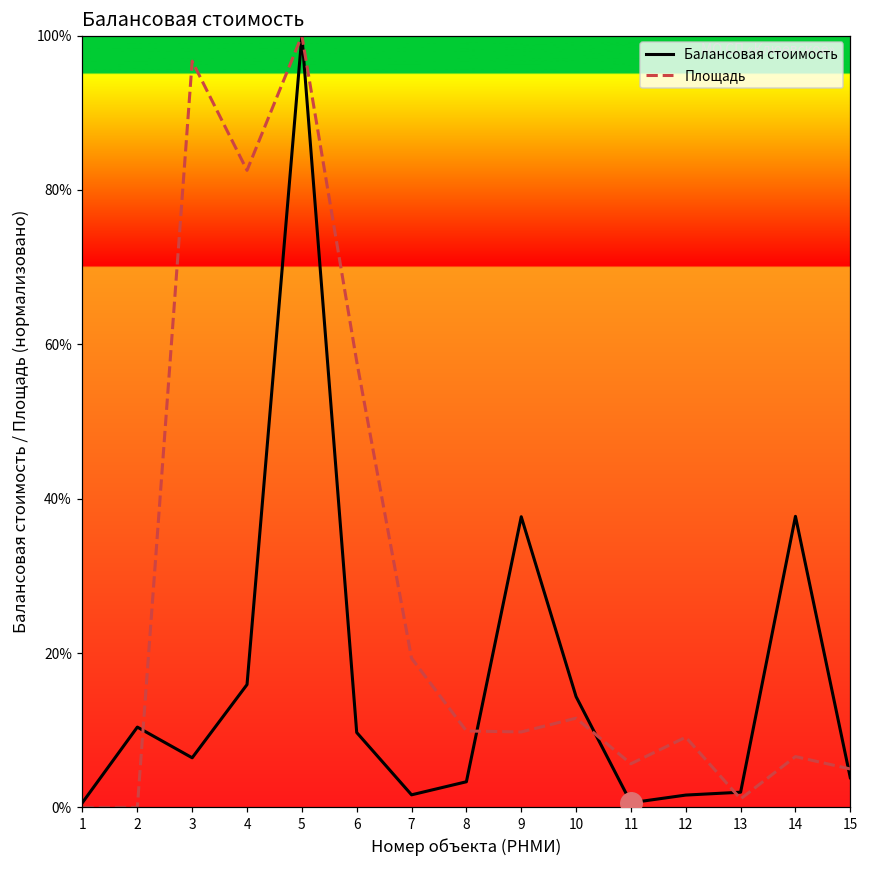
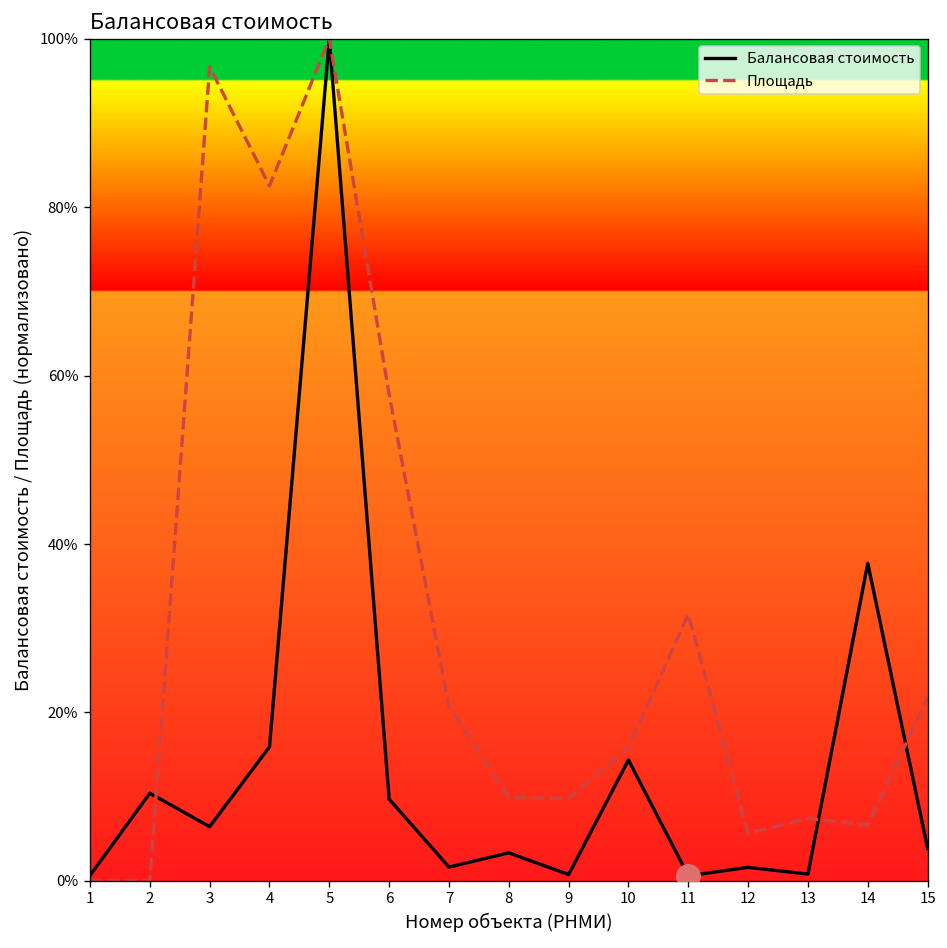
Площадь, 7: 19% -> 21%
Балансовая стоимость, 9: 38% -> 1%
Площадь, 10: 12% -> 16%
Площадь, 11: 6% -> 32%
Площадь, 12: 9% -> 6%
Балансовая стоимость, 13: 2% -> 1%
Площадь, 13: 1% -> 7%
Площадь, 15: 5% -> 22%
